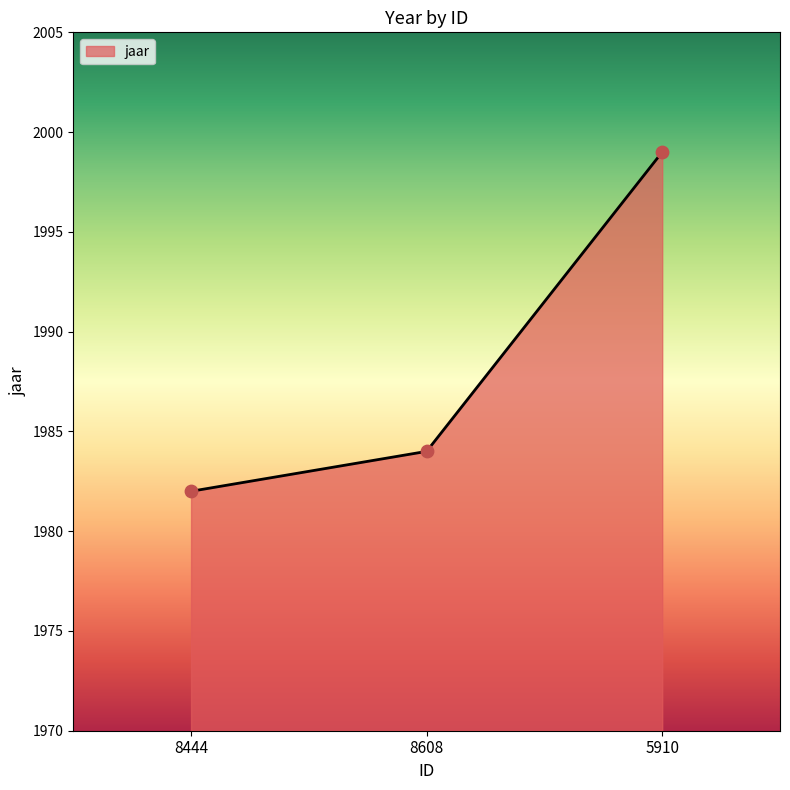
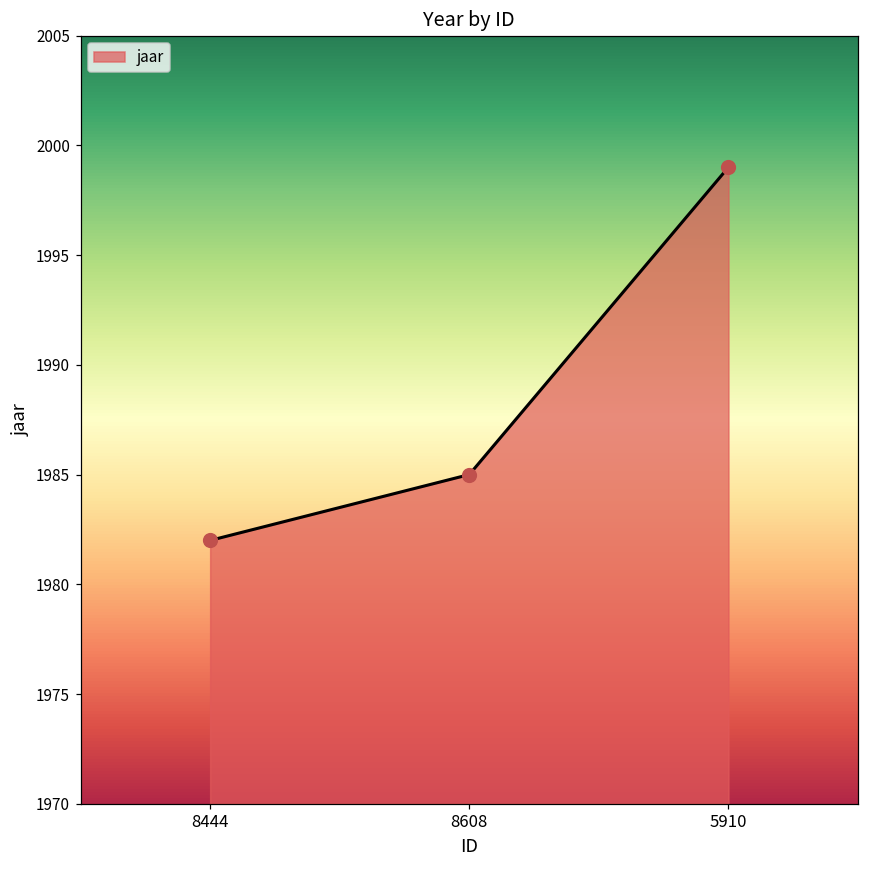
8608: 1984 -> 1985
